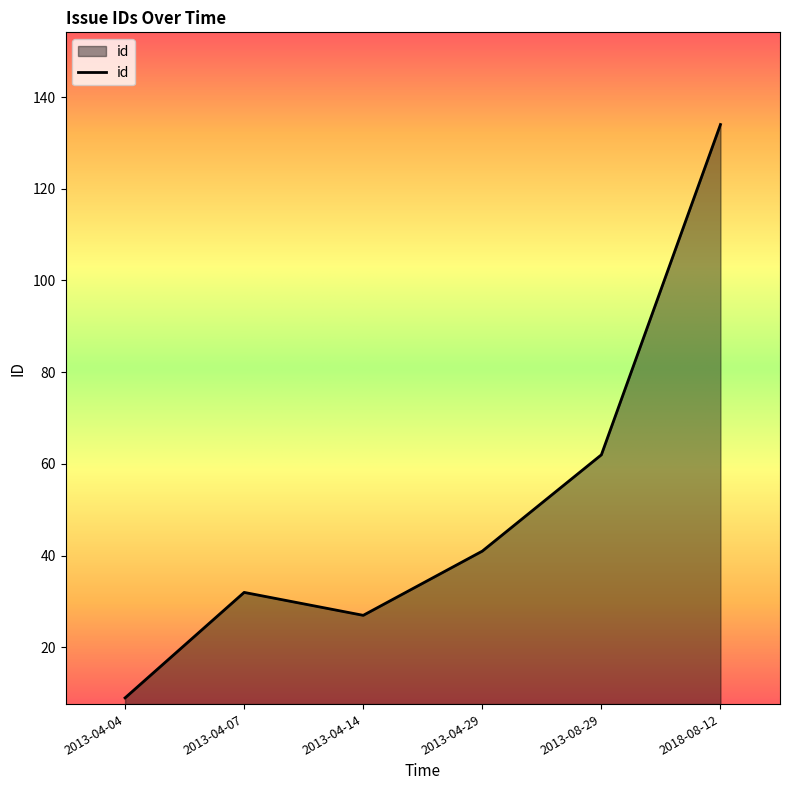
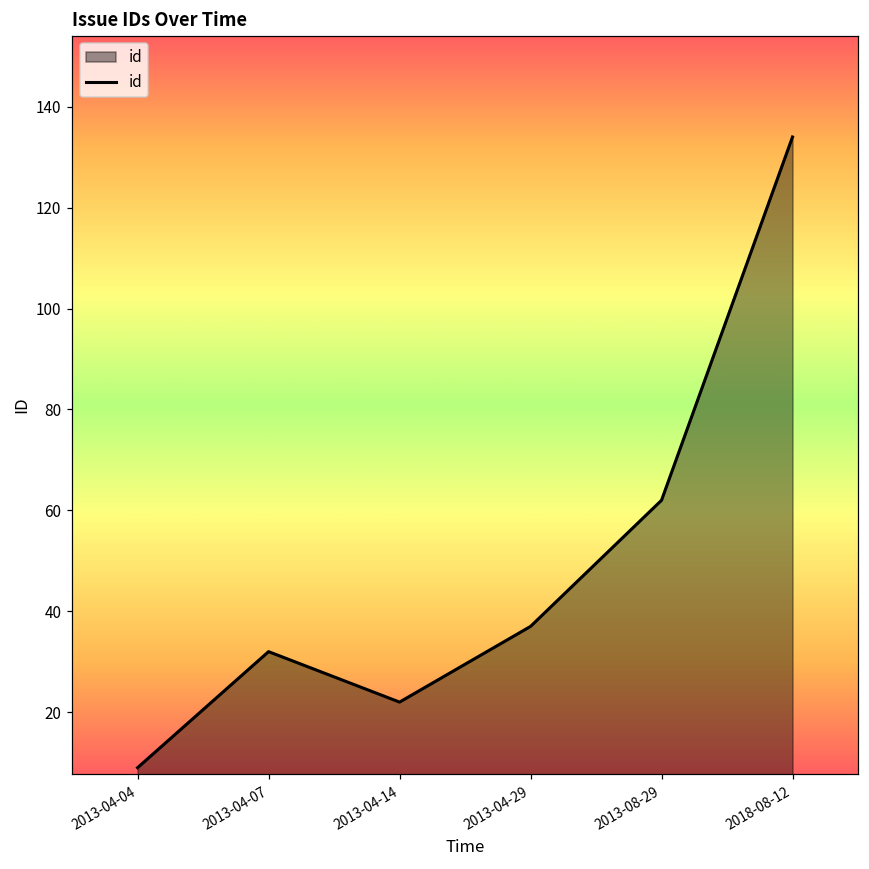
2013-04-14: 27 -> 22
2013-04-29: 41 -> 37
